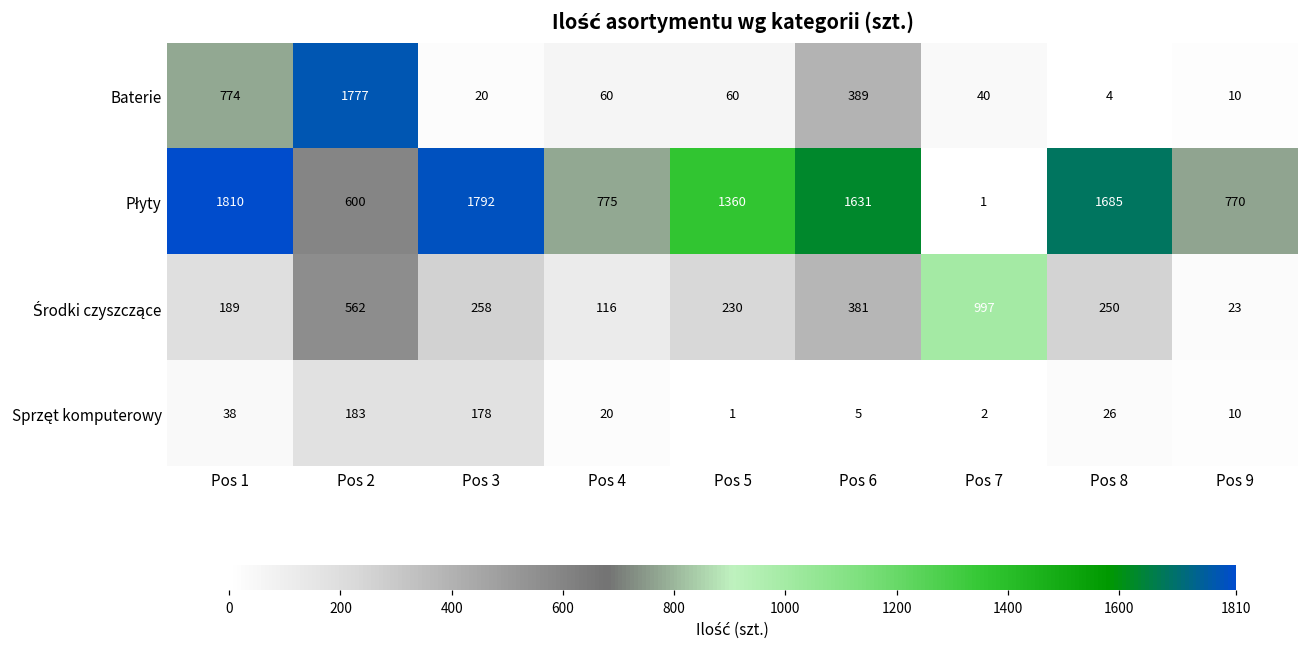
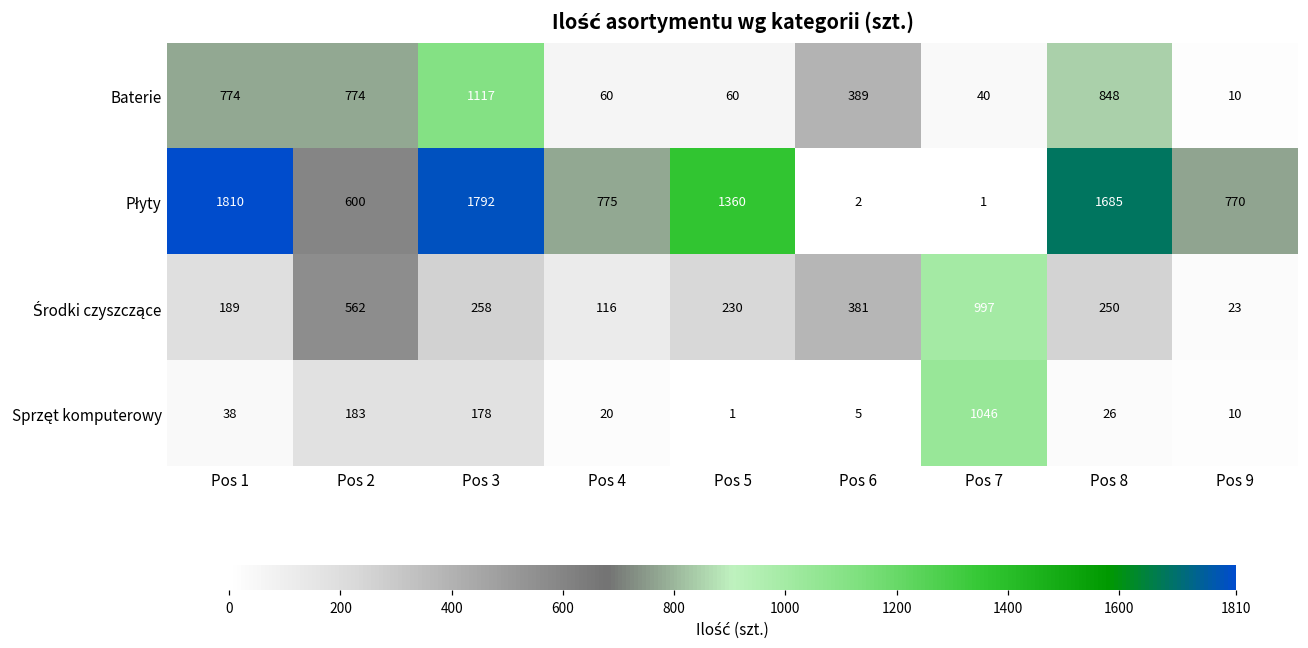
Baterie, Pos 2: 1777 -> 774
Baterie, Pos 3: 20 -> 1117
Baterie, Pos 8: 4 -> 848
Płyty, Pos 6: 1631 -> 2
Sprzęt komputerowy, Pos 7: 2 -> 1046
